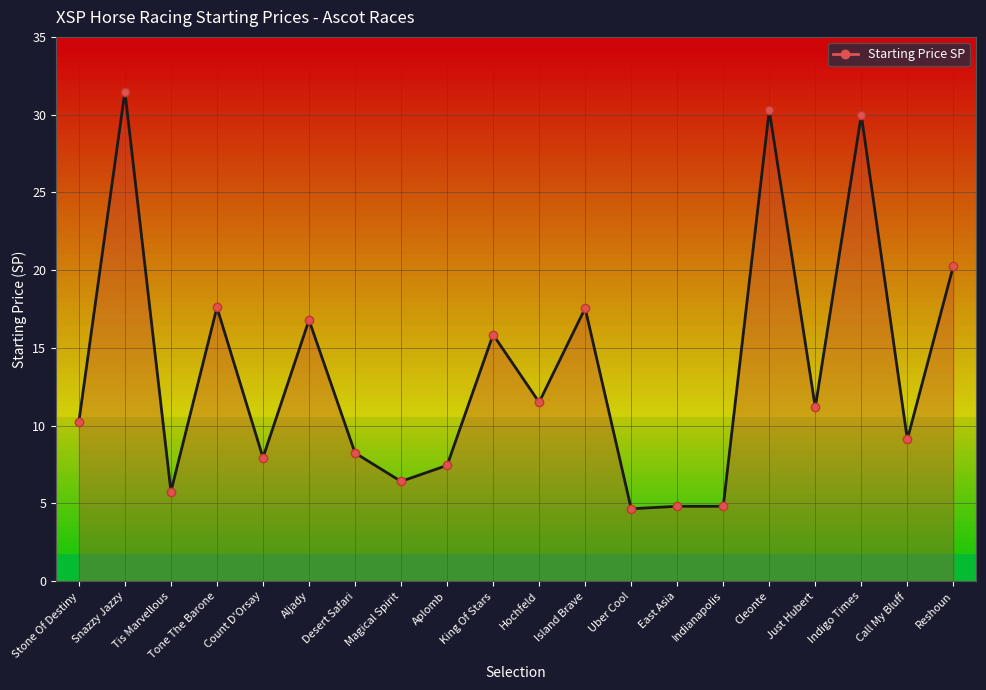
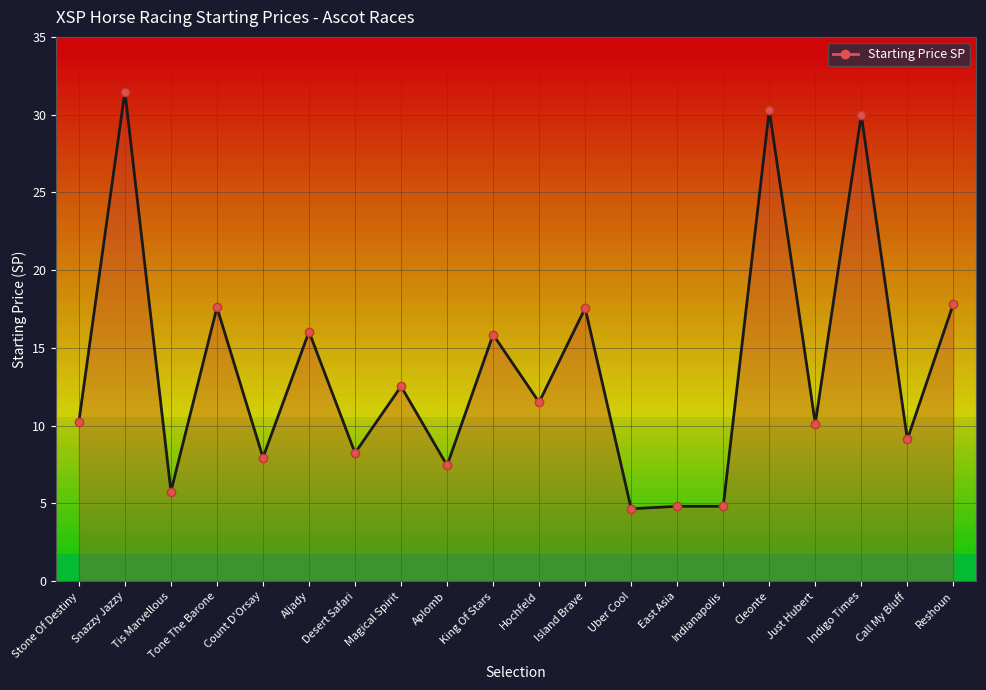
Aljady: 16.8 -> 16.0
Magical Spirit: 6.4 -> 12.5
Just Hubert: 11.2 -> 10.1
Reshoun: 20.3 -> 17.8
